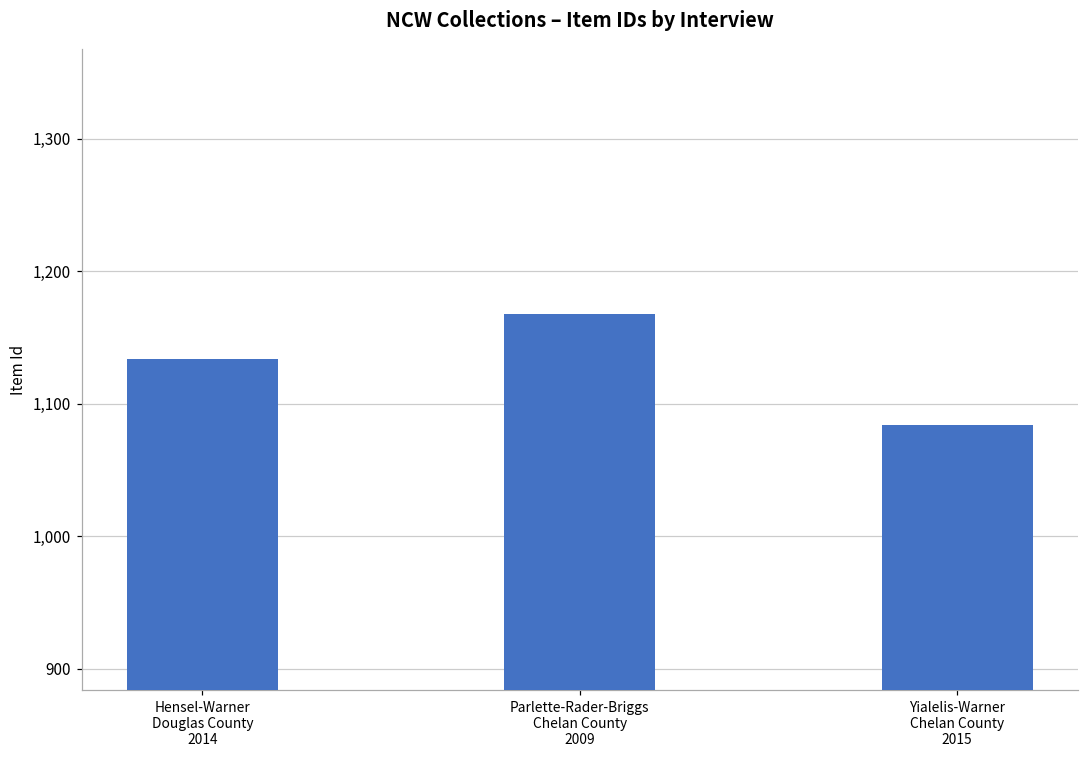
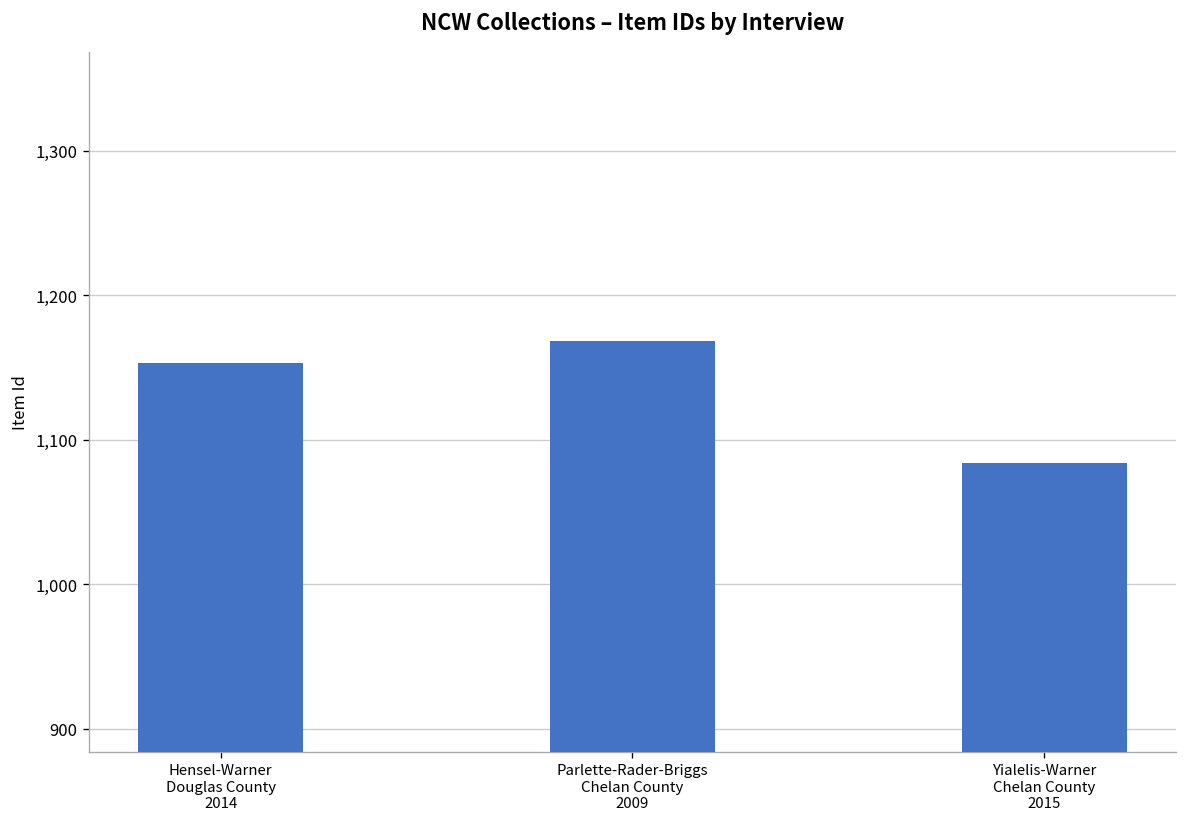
Hensel-Warner Douglas County 2014: 1,134 -> 1,153
